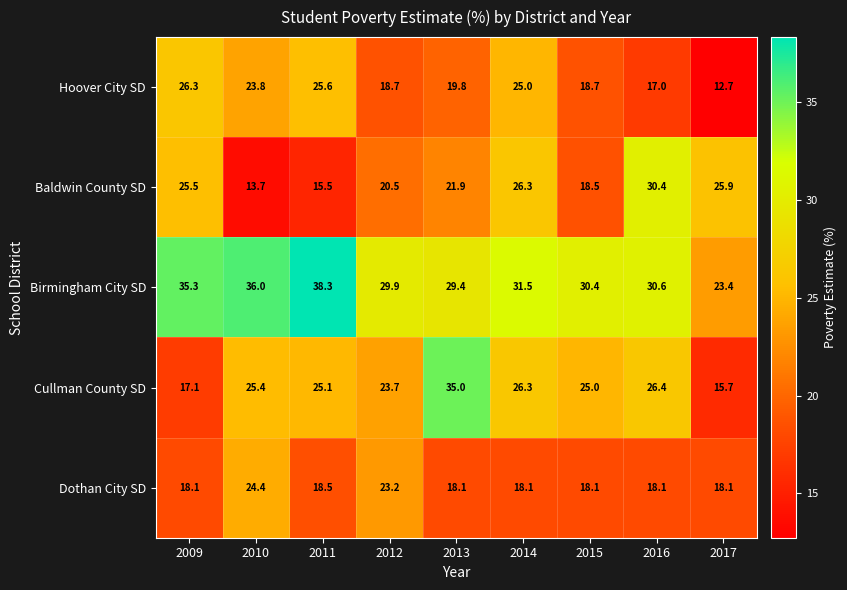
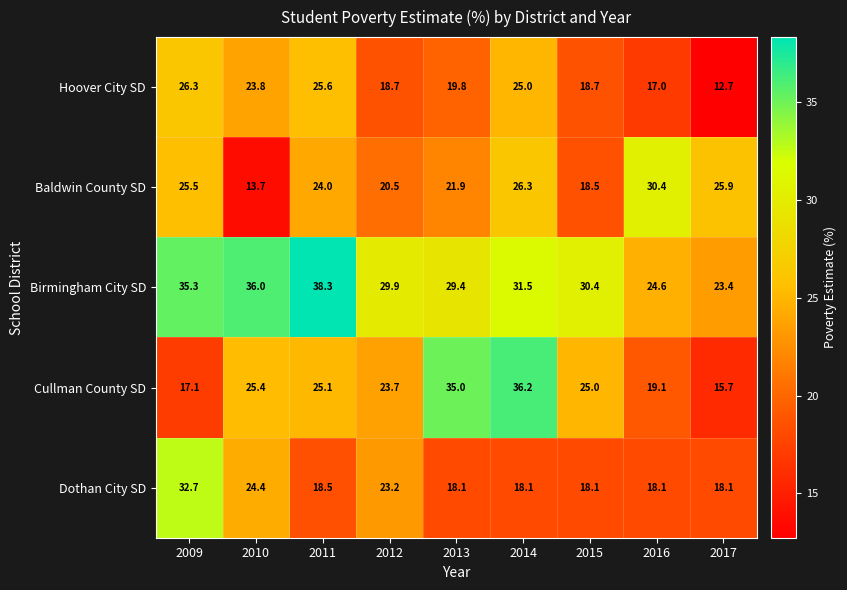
Baldwin County SD, 2011: 15.5 -> 24.0
Birmingham City SD, 2016: 30.6 -> 24.6
Cullman County SD, 2014: 26.3 -> 36.2
Cullman County SD, 2016: 26.4 -> 19.1
Dothan City SD, 2009: 18.1 -> 32.7
